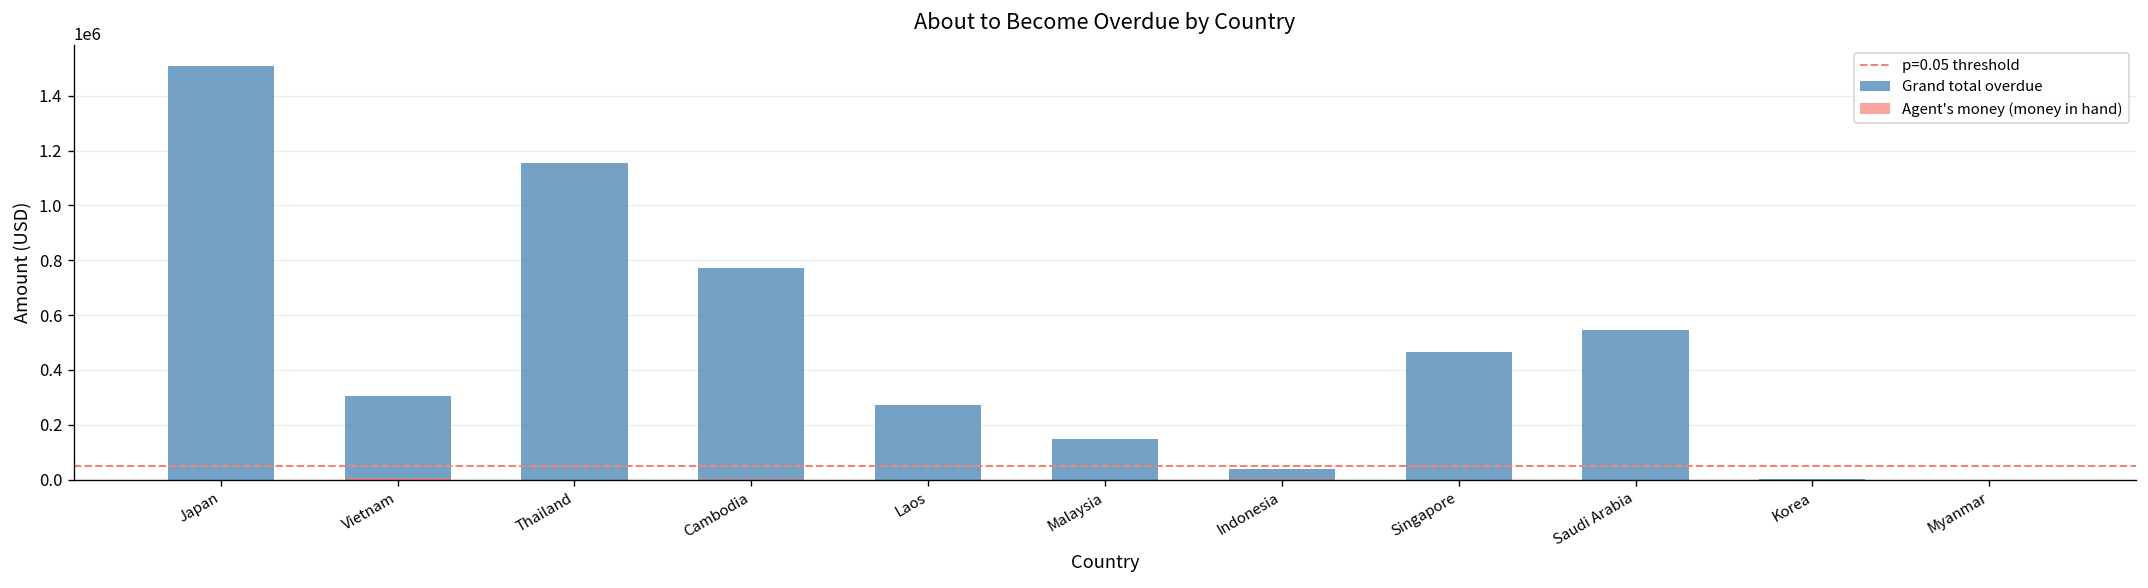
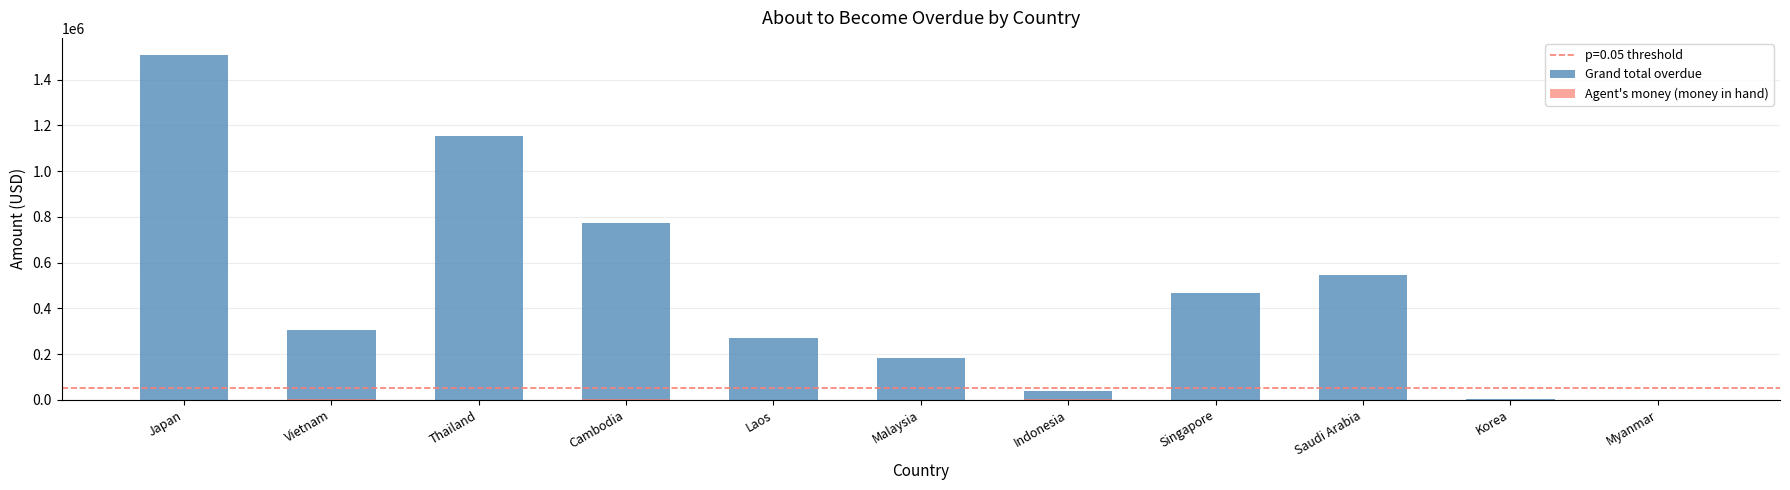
Grand total overdue, Malaysia: 150000 -> 180000
